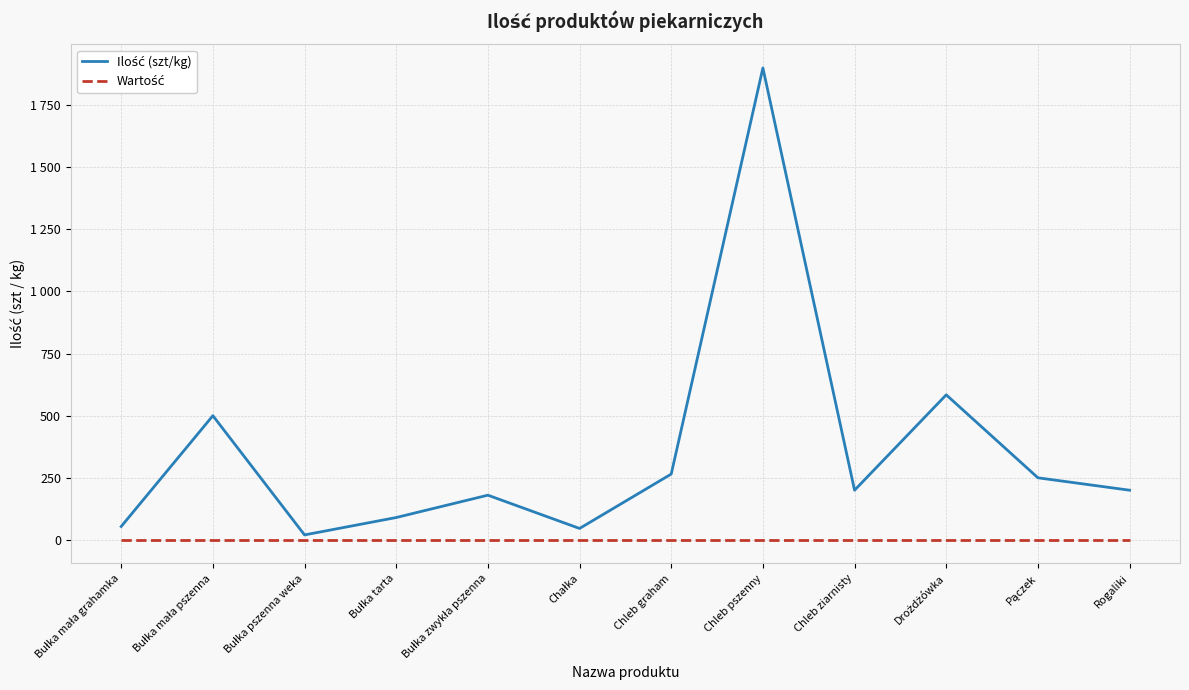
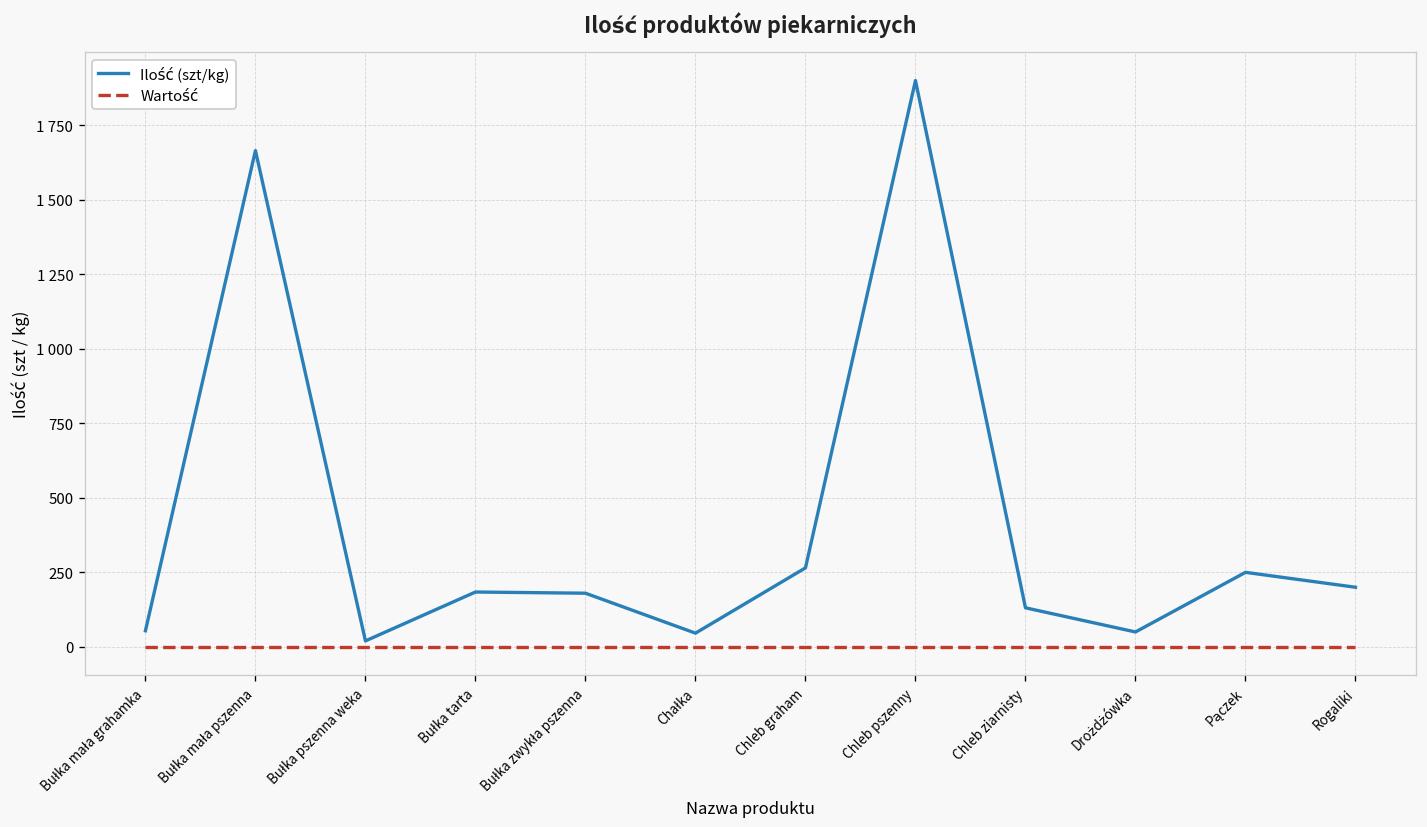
Ilość (szt/kg), Bułka mała pszenna: 500 -> 1670
Ilość (szt/kg), Bułka tarta: 90 -> 180
Ilość (szt/kg), Chleb ziarnisty: 200 -> 130
Ilość (szt/kg), Drożdżówka: 580 -> 50
